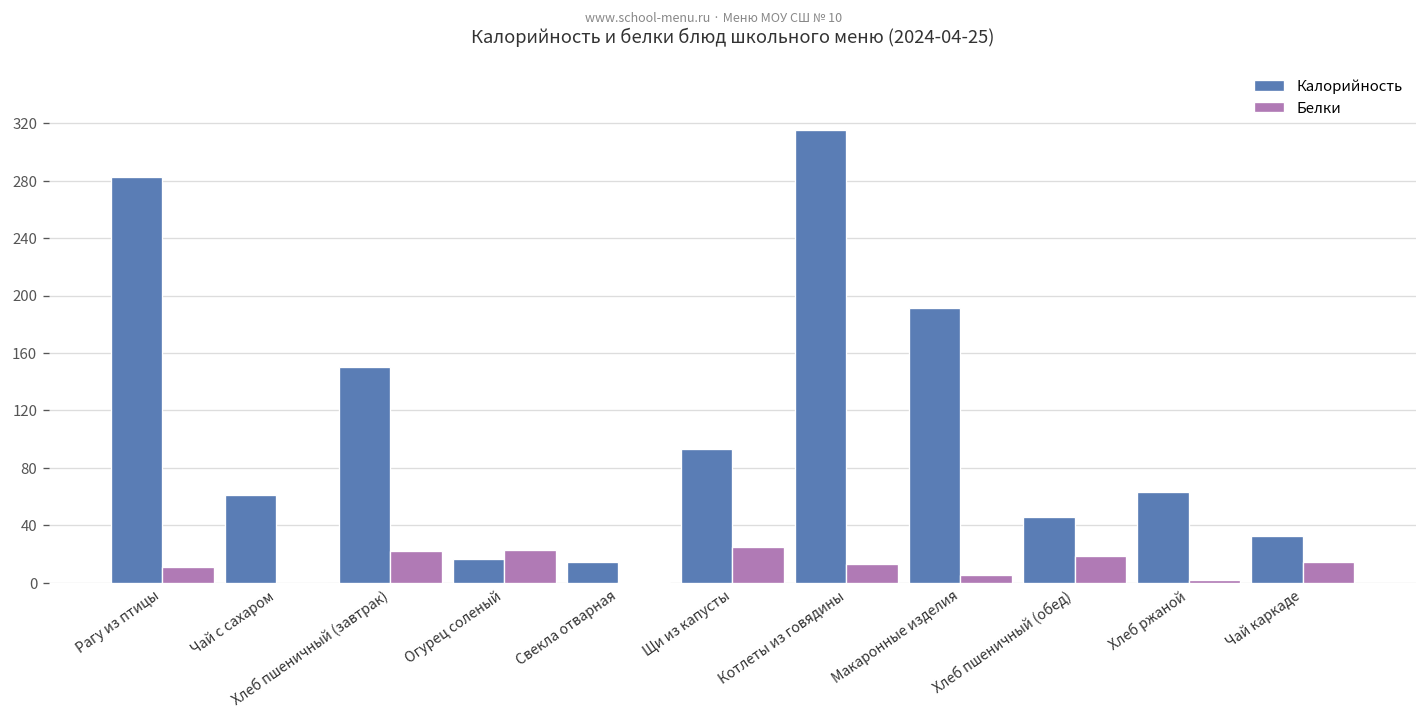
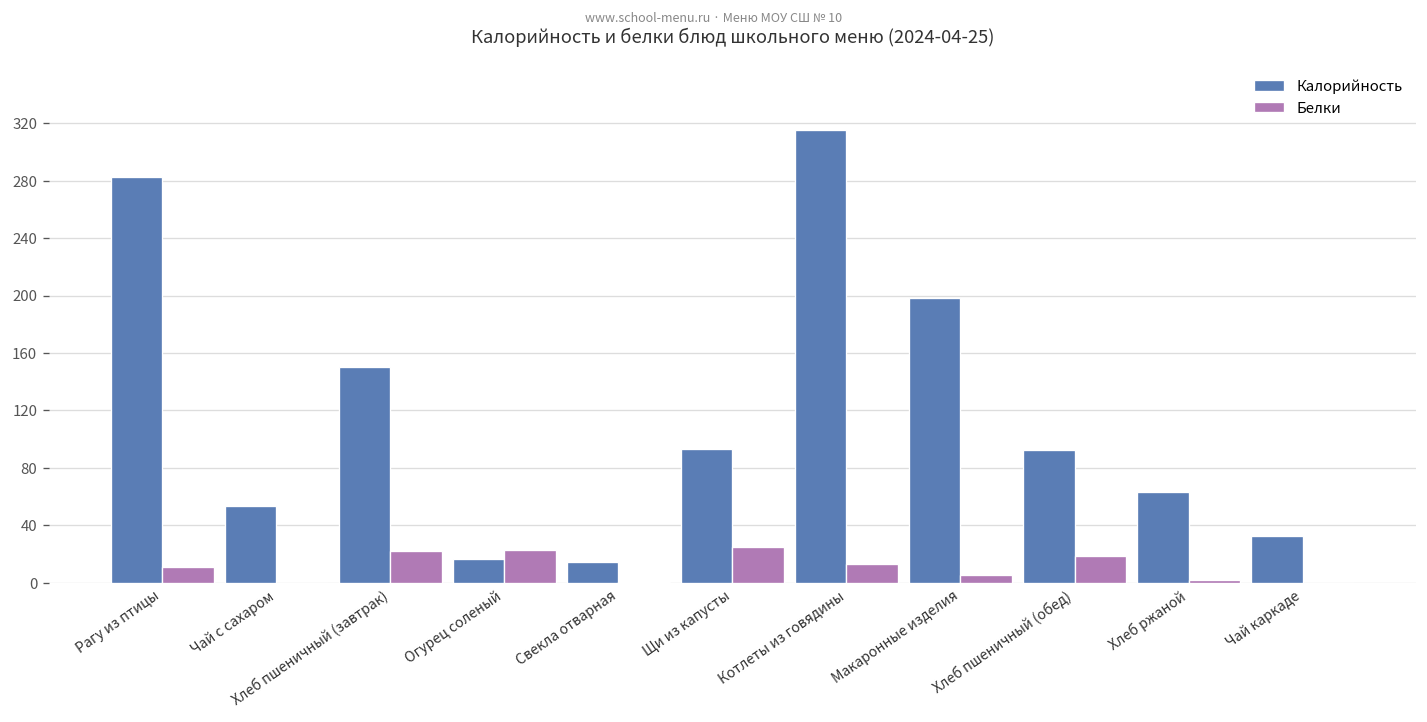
Калорийность, Чай с сахаром: 61 -> 54
Калорийность, Макаронные изделия: 191 -> 199
Калорийность, Хлеб пшеничный (обед): 46 -> 93
Белки, Чай каркаде: 15 -> 0
